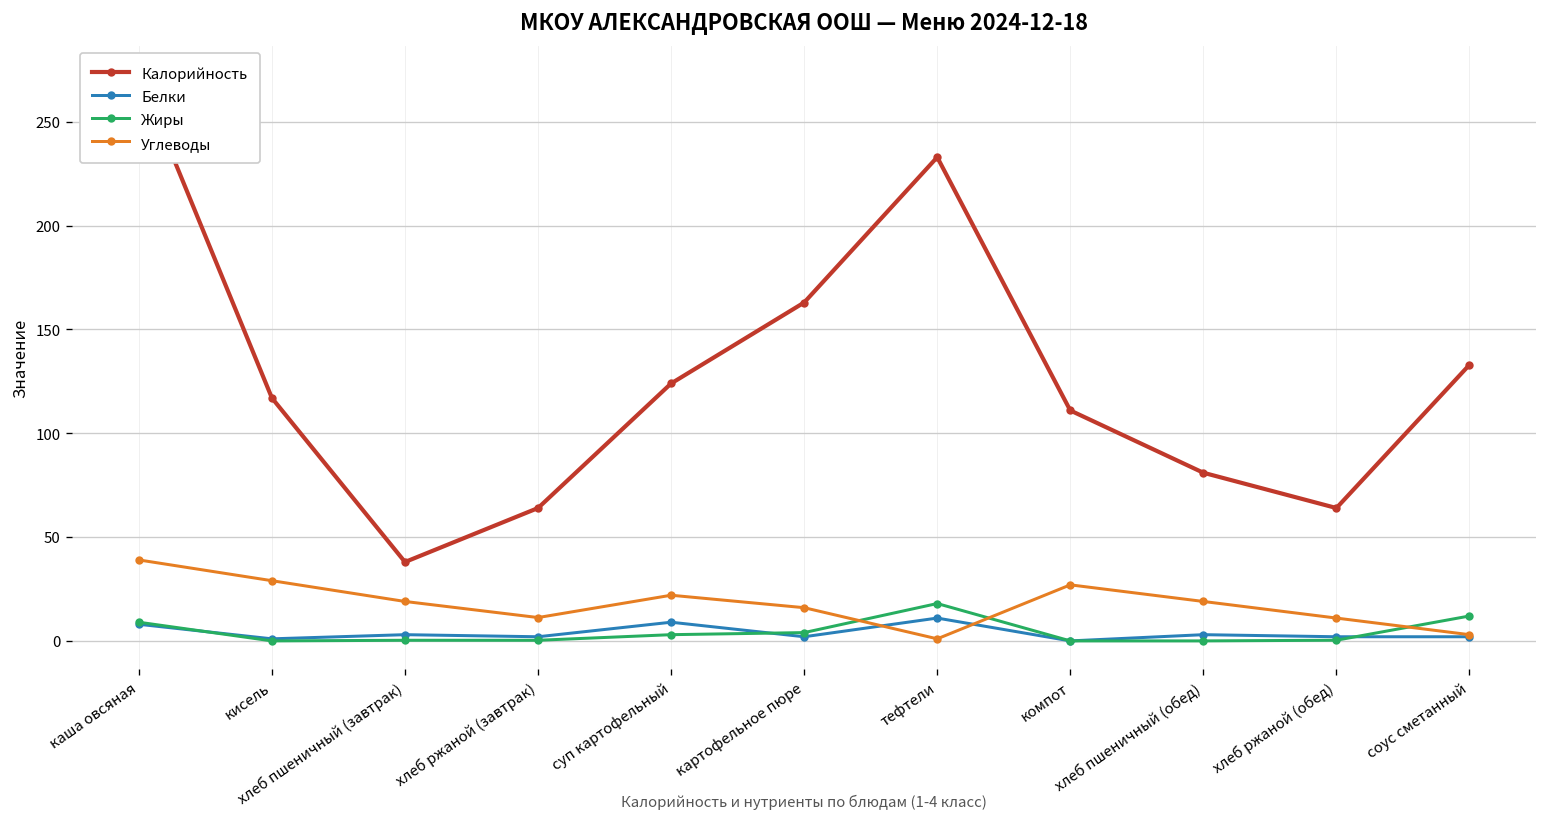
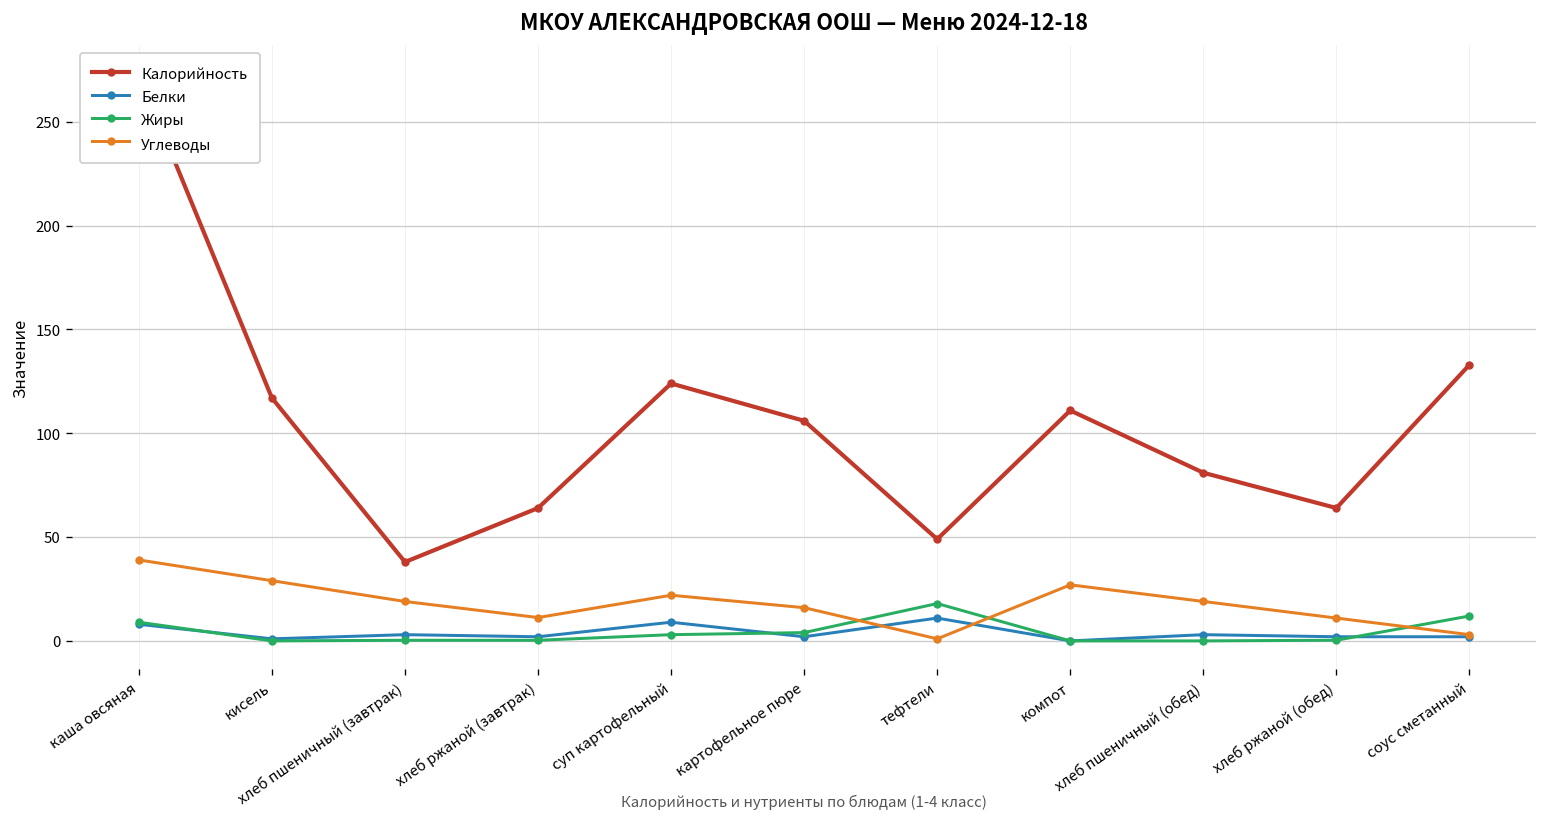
Калорийность, картофельное пюре: 163 -> 106
Калорийность, тефтели: 233 -> 49
